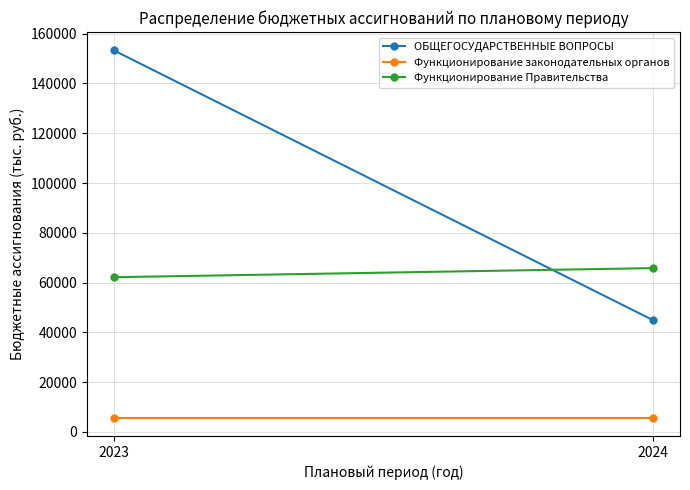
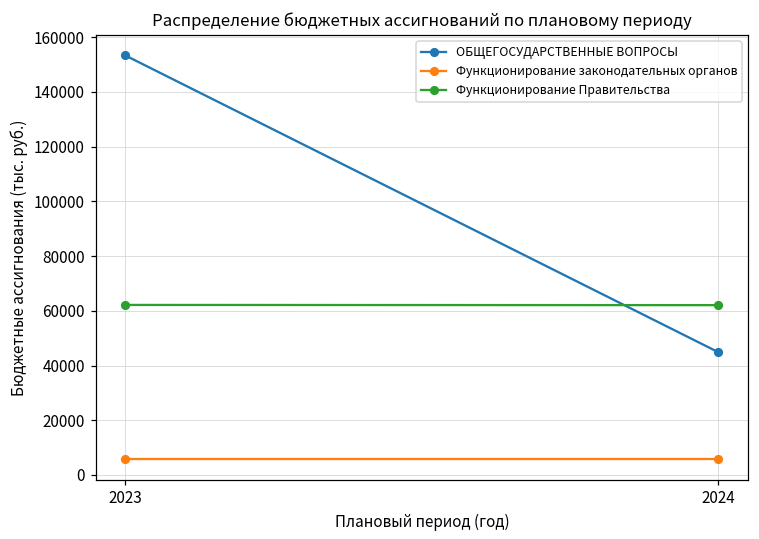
Функционирование Правительства, 2024: 66000 -> 62000
